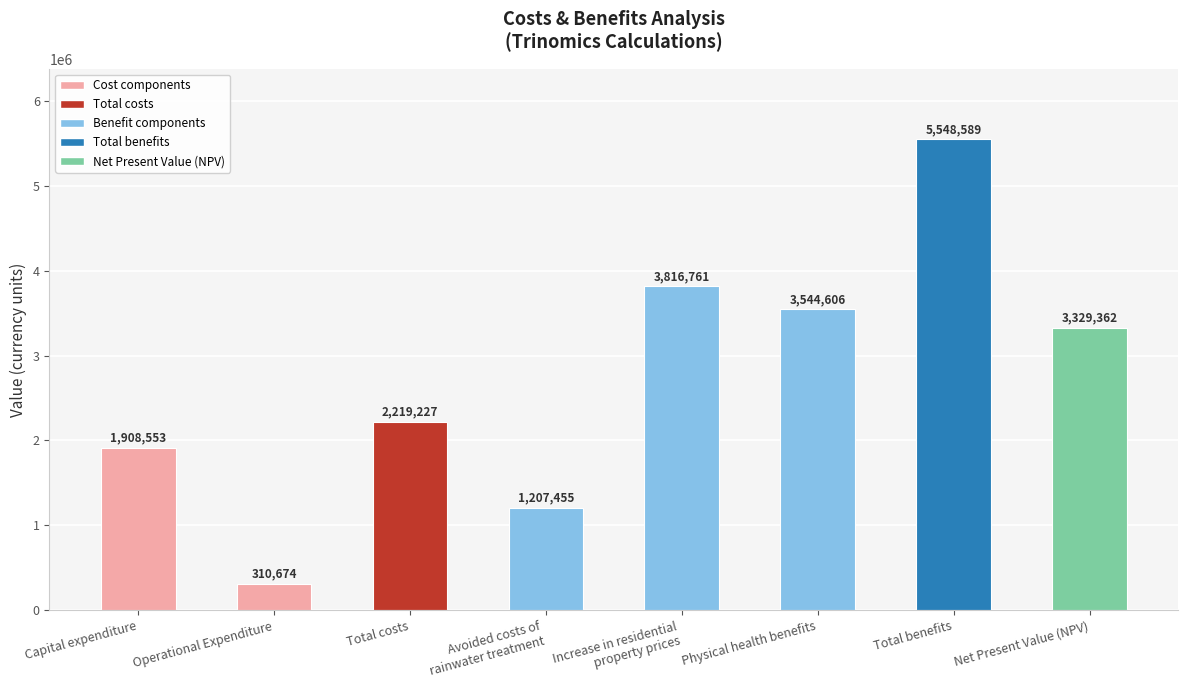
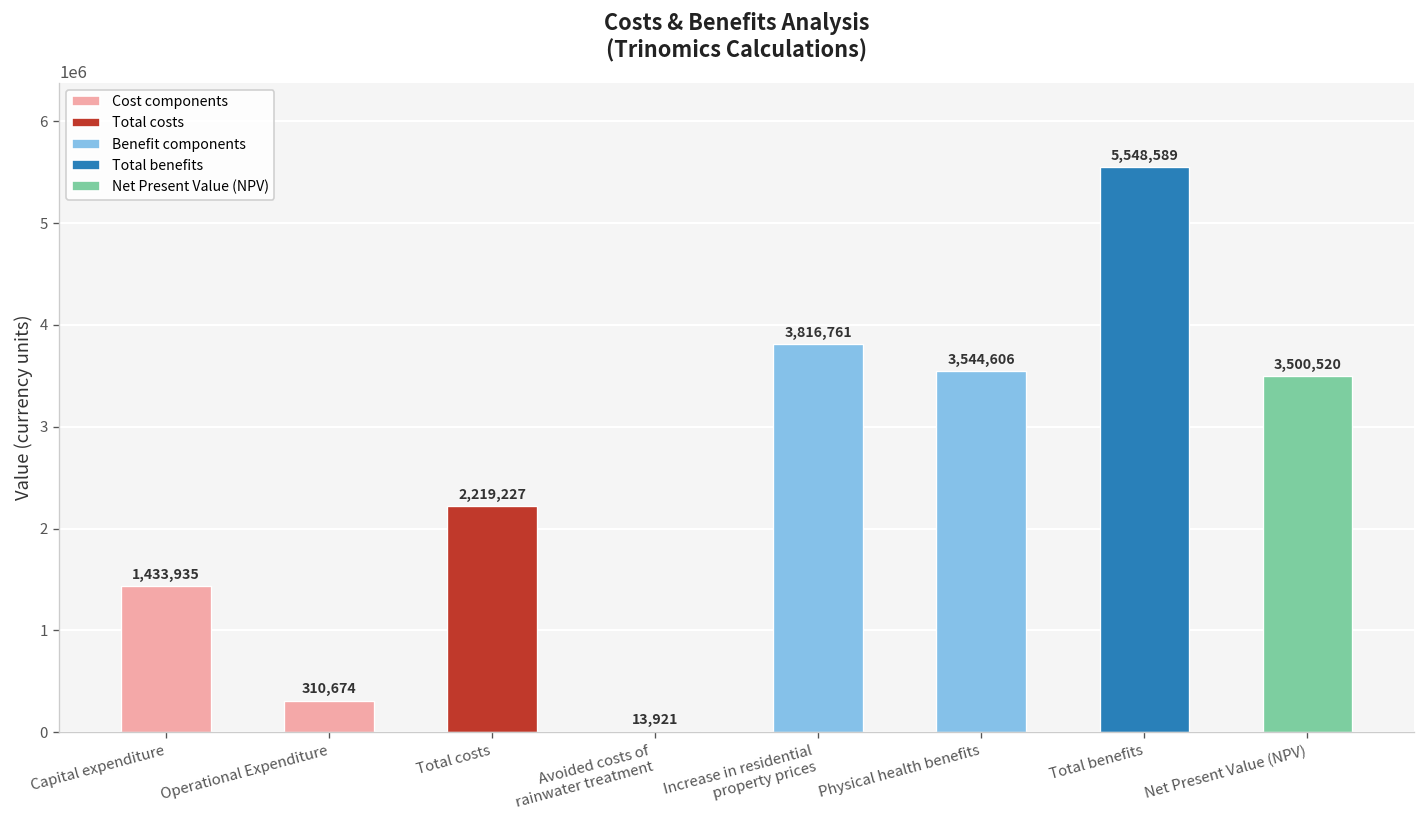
Capital expenditure: 1,908,553 -> 1,433,935
Avoided costs of rainwater treatment: 1,207,455 -> 13,921
Net Present Value (NPV): 3,329,362 -> 3,500,520
